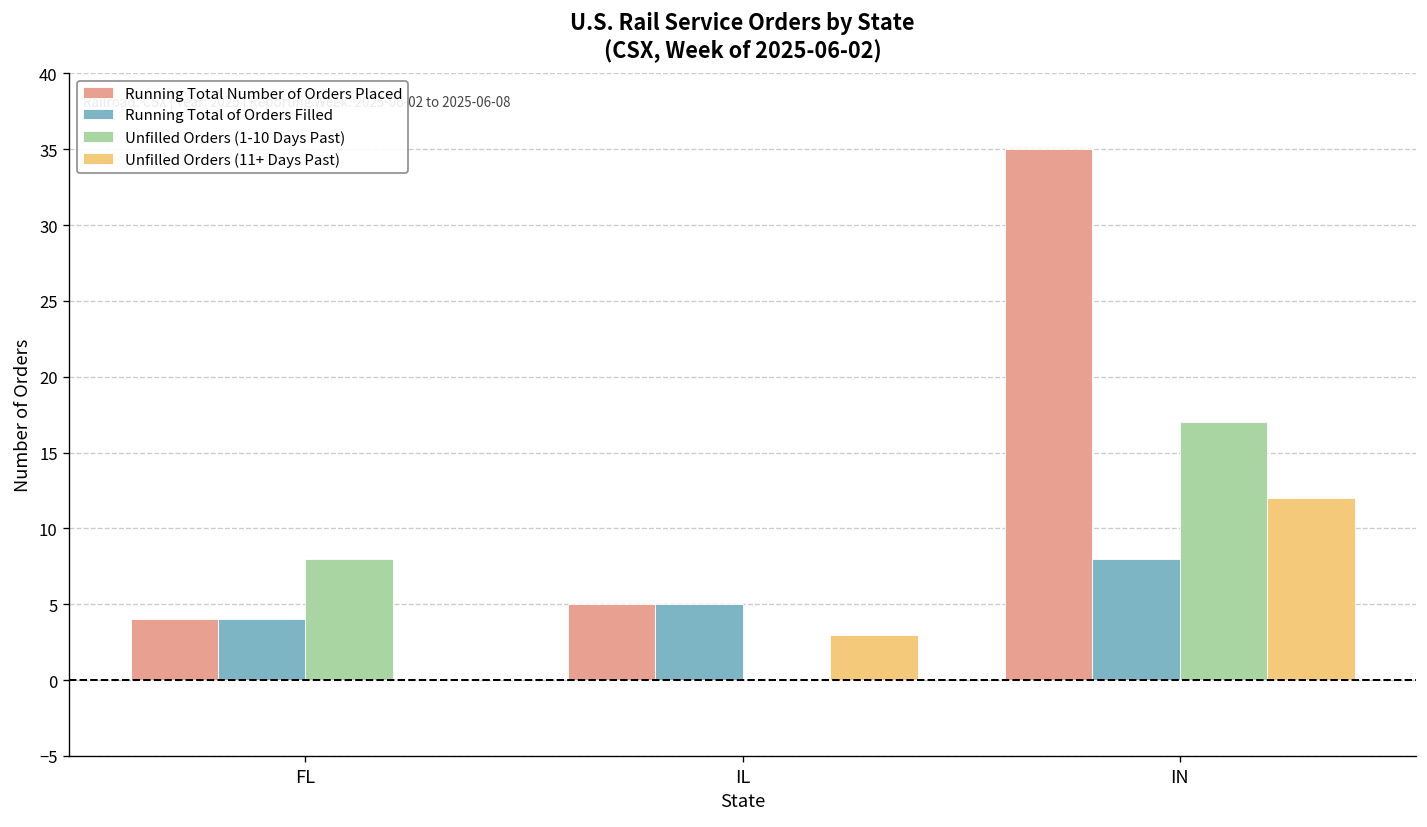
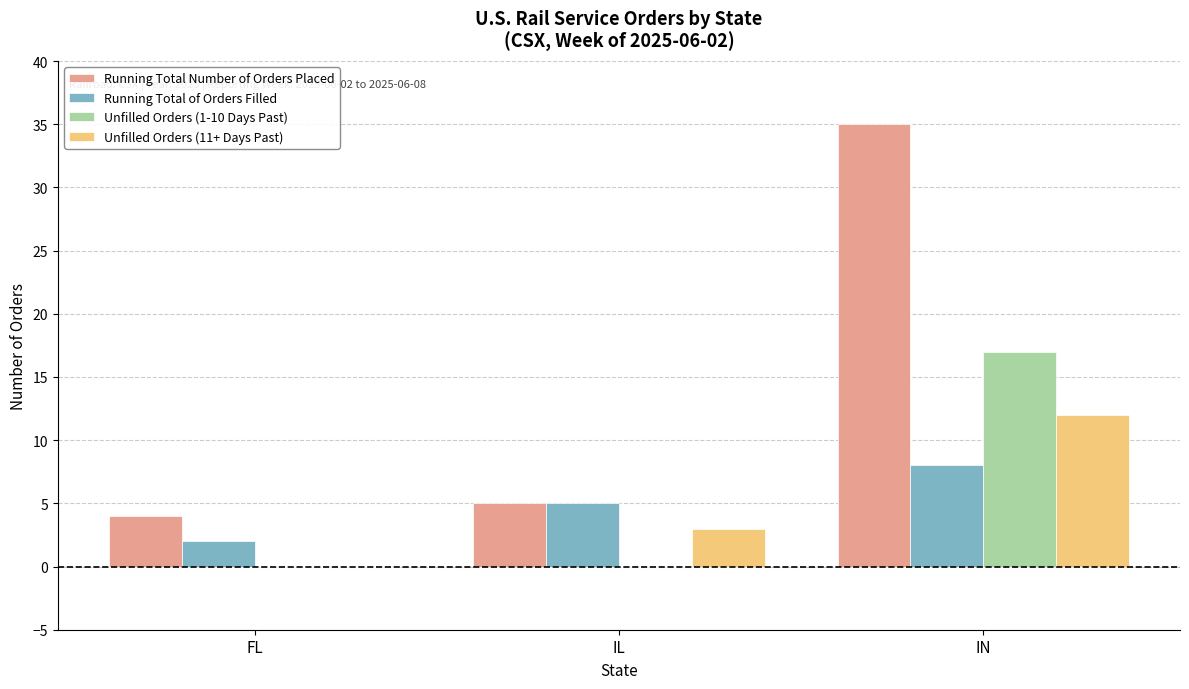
Running Total of Orders Filled, FL: 4 -> 2
Unfilled Orders (1-10 Days Past), FL: 8 -> 0
